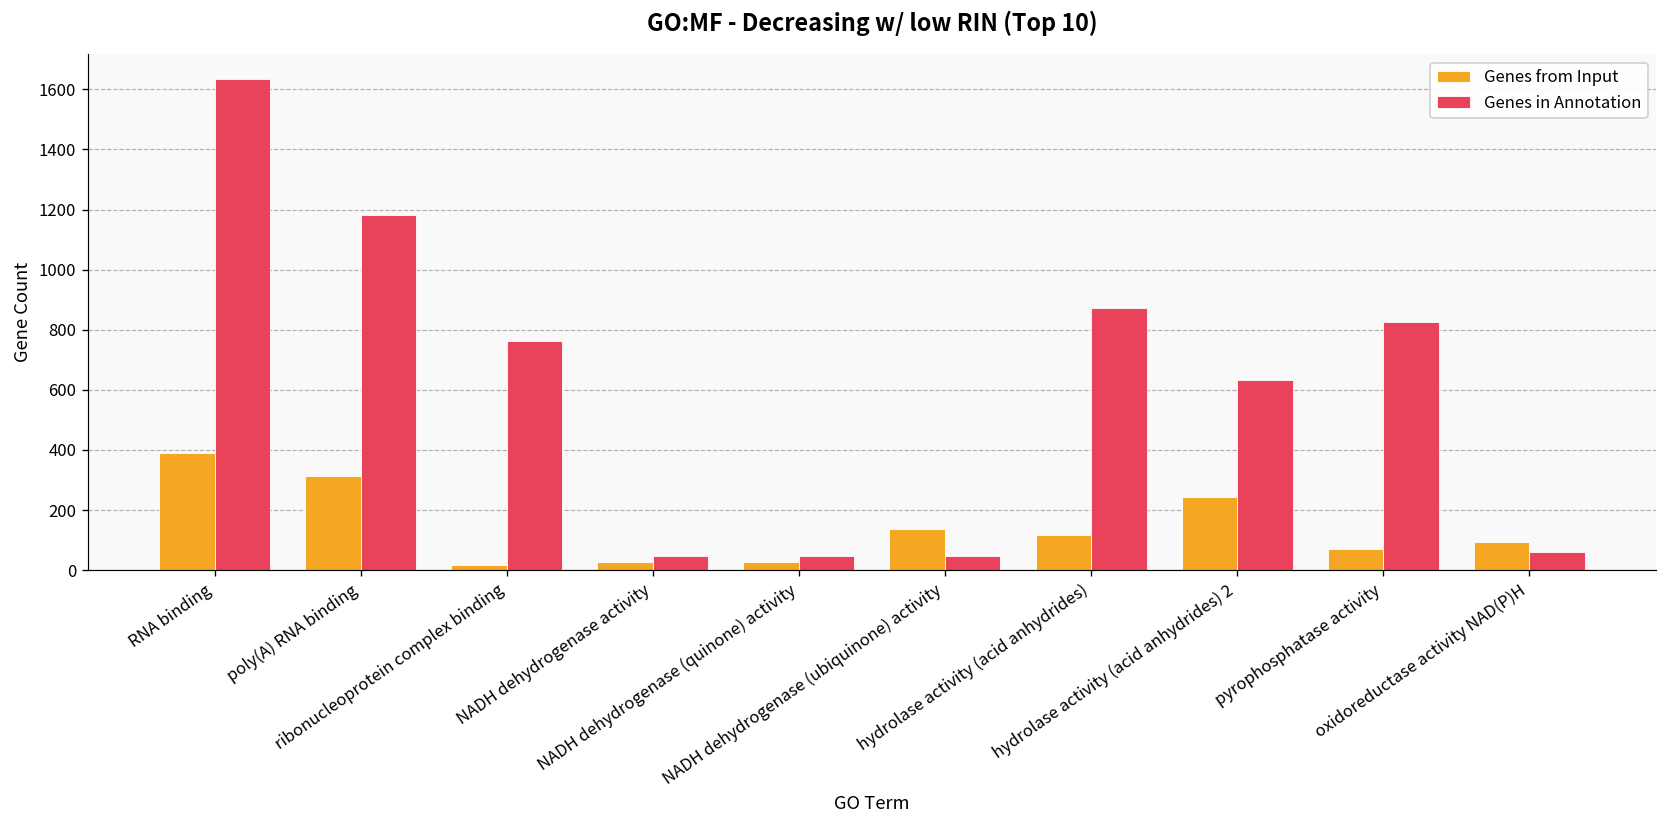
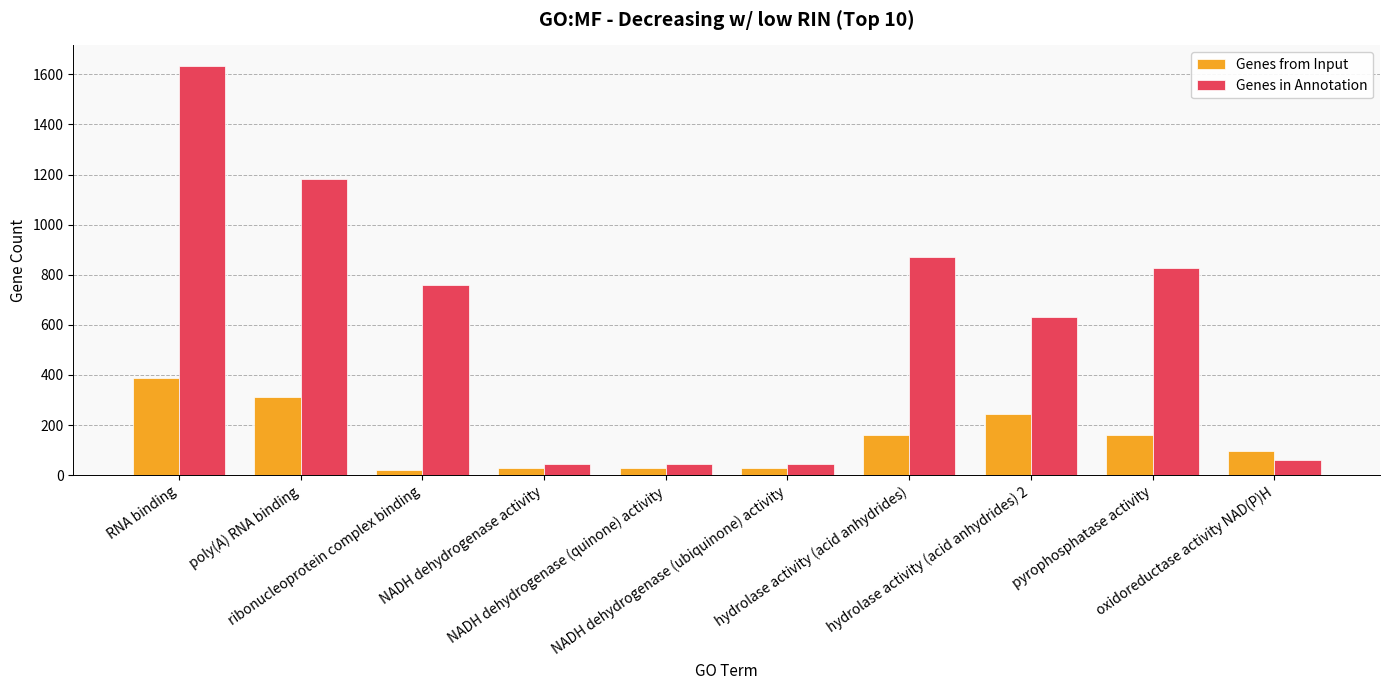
Genes from Input, NADH dehydrogenase (ubiquinone) activity: 140 -> 30
Genes from Input, hydrolase activity (acid anhydrides): 120 -> 160
Genes from Input, pyrophosphatase activity: 70 -> 160
